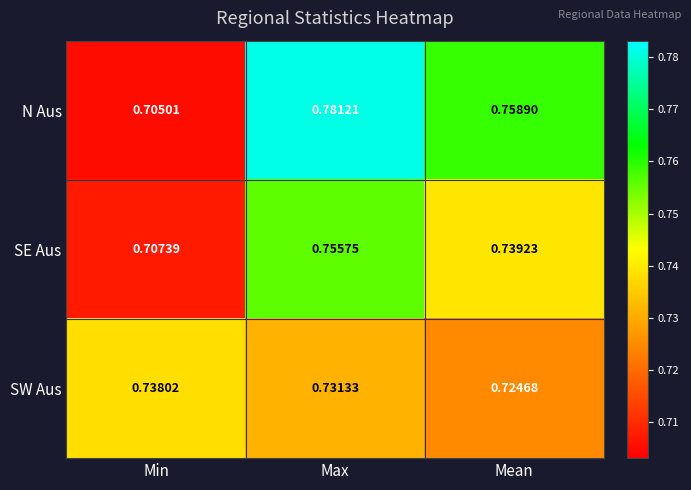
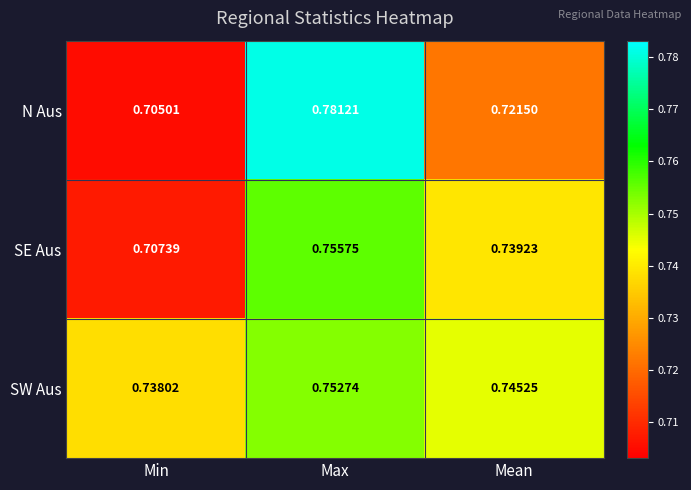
N Aus, Mean: 0.75890 -> 0.72150
SW Aus, Max: 0.73133 -> 0.75274
SW Aus, Mean: 0.72468 -> 0.74525
